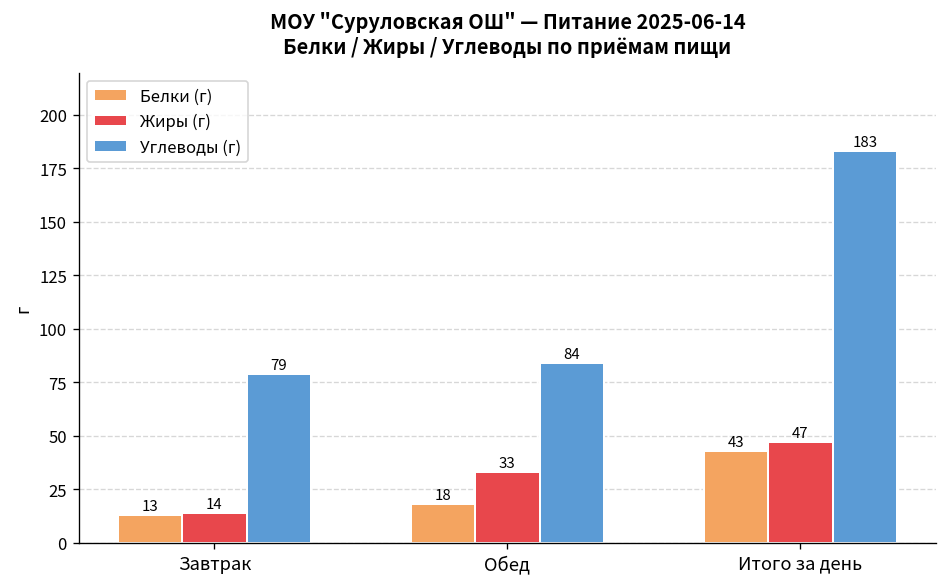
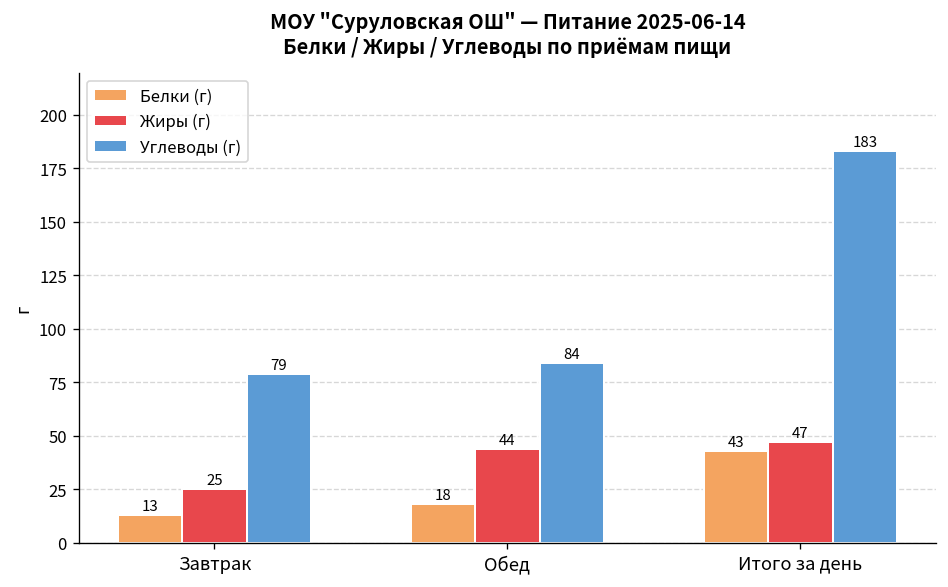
Жиры (г), Завтрак: 14 -> 25
Жиры (г), Обед: 33 -> 44
